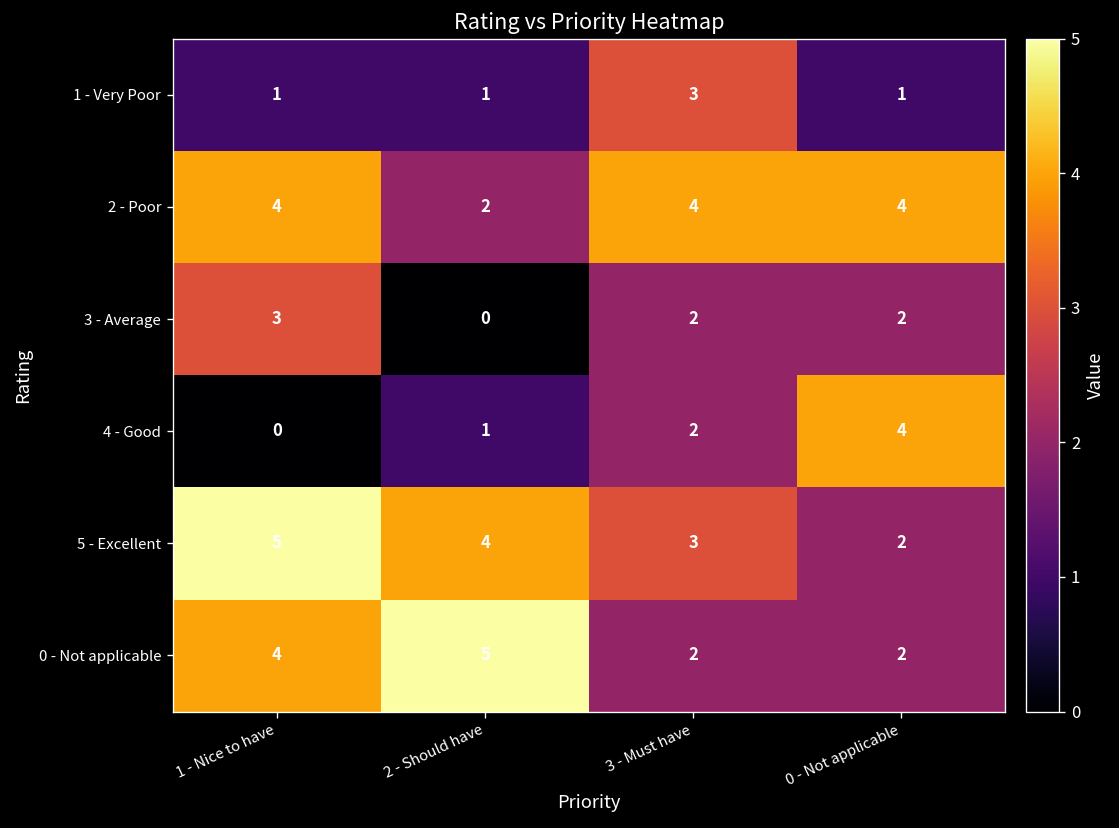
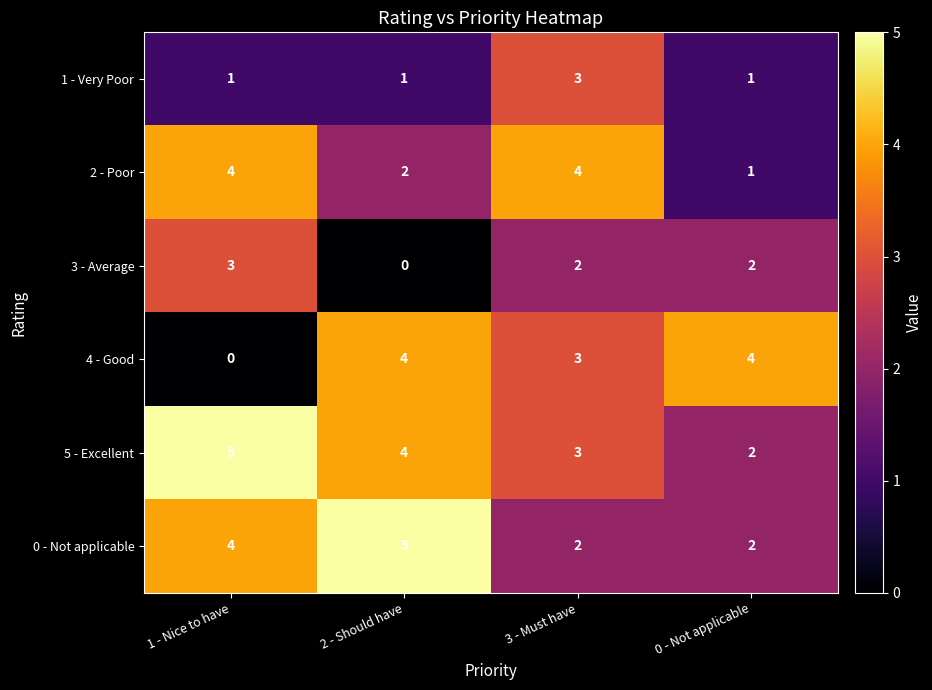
2 - Poor, 0 - Not applicable: 4 -> 1
4 - Good, 2 - Should have: 1 -> 4
4 - Good, 3 - Must have: 2 -> 3
